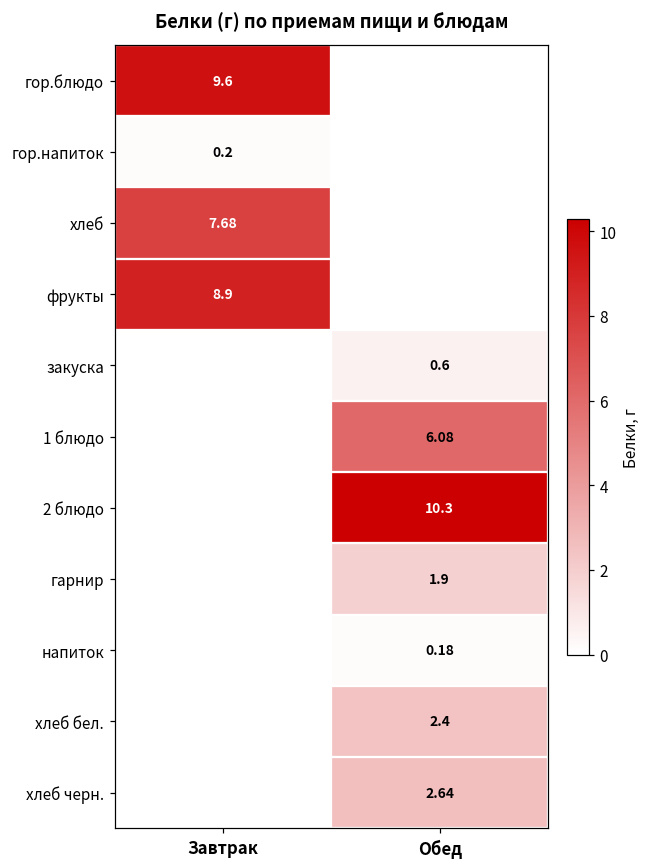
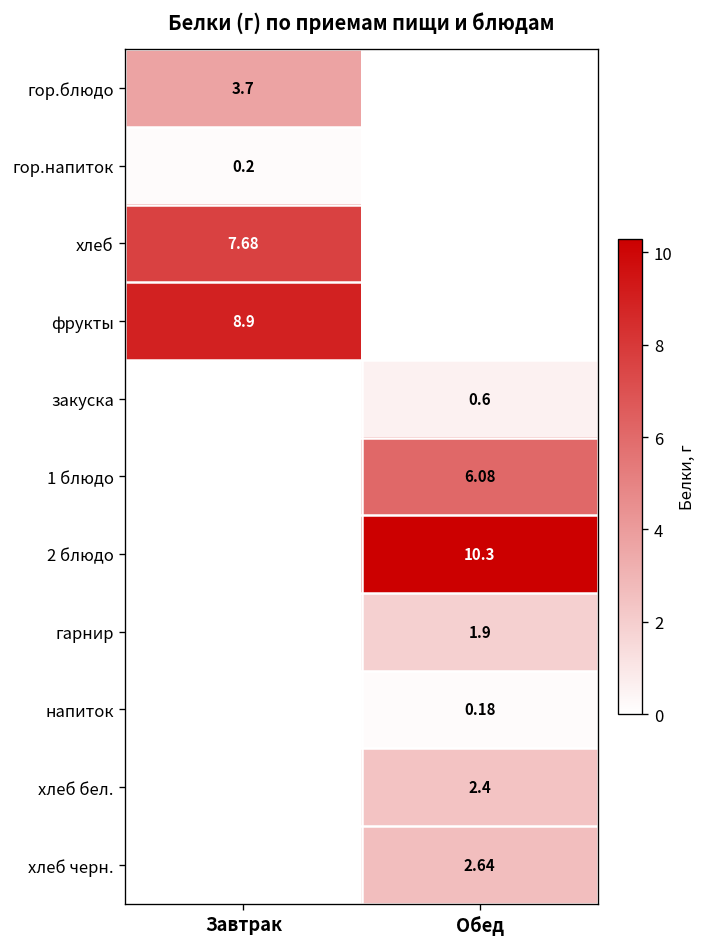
гор.блюдо, Завтрак: 9.6 -> 3.7
